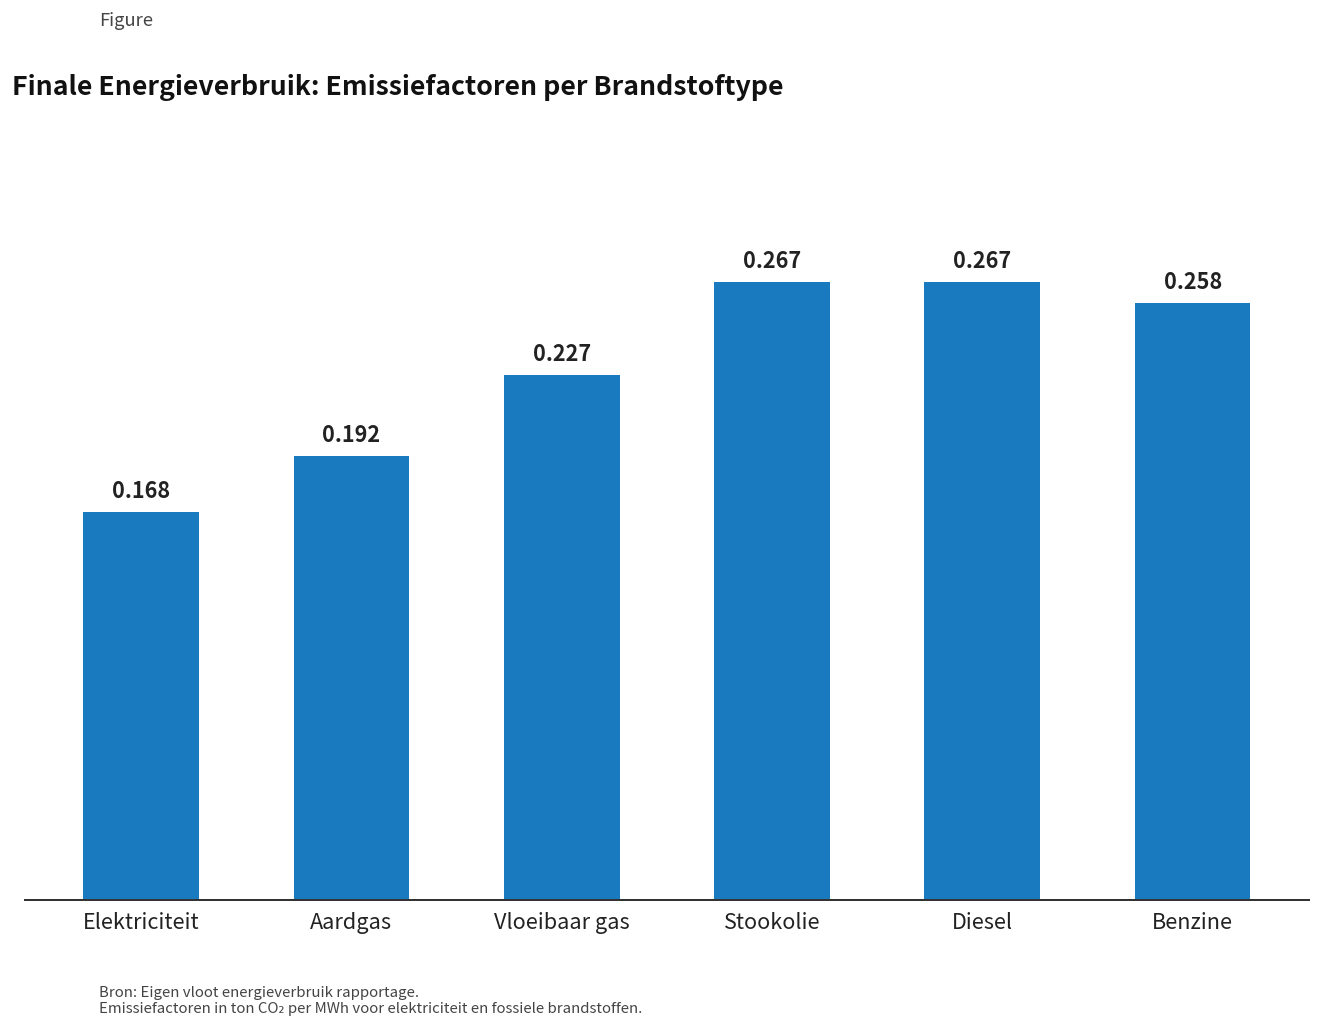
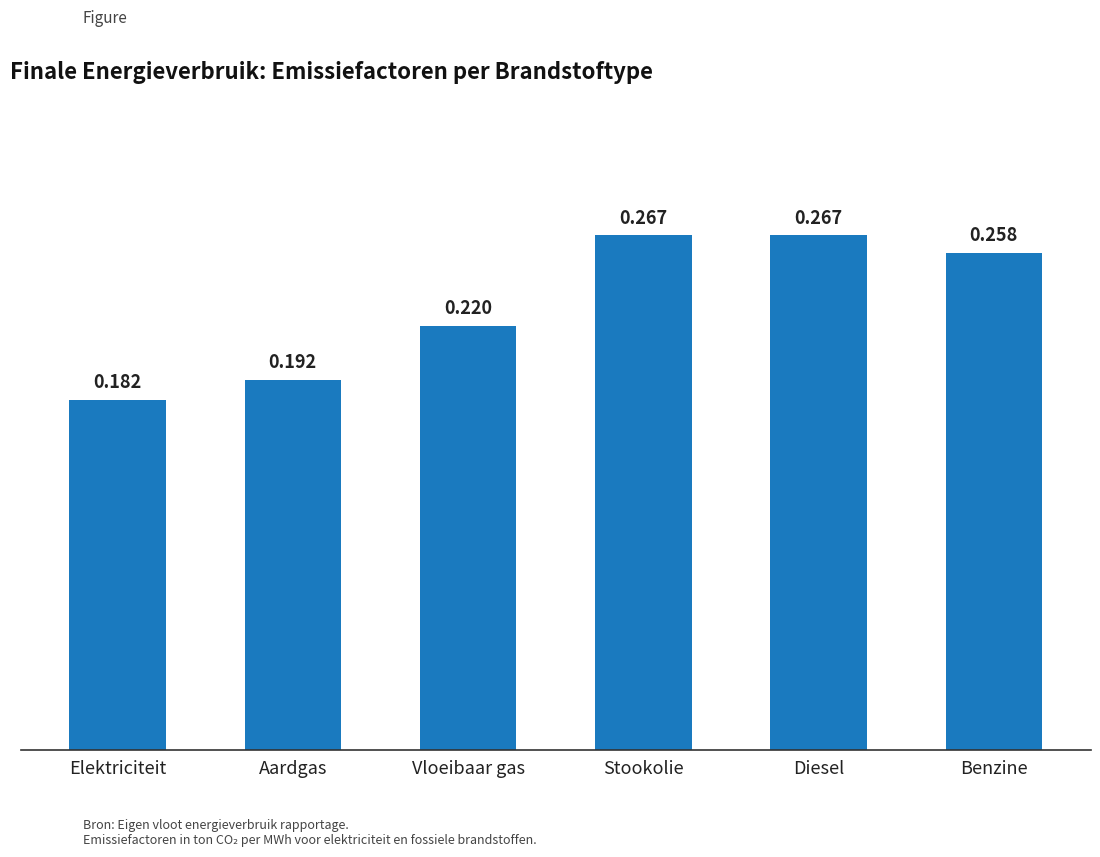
Elektriciteit: 0.168 -> 0.182
Vloeibaar gas: 0.227 -> 0.220
